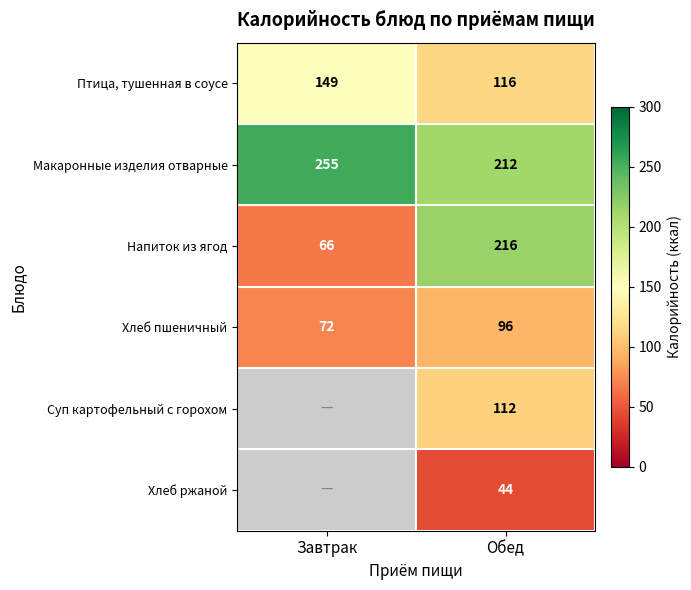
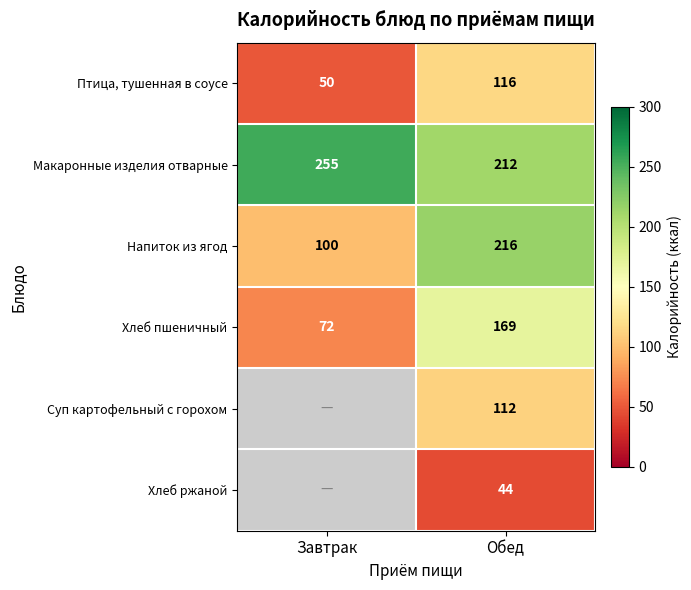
Птица, тушенная в соусе, Завтрак: 149 -> 50
Напиток из ягод, Завтрак: 66 -> 100
Хлеб пшеничный, Обед: 96 -> 169
